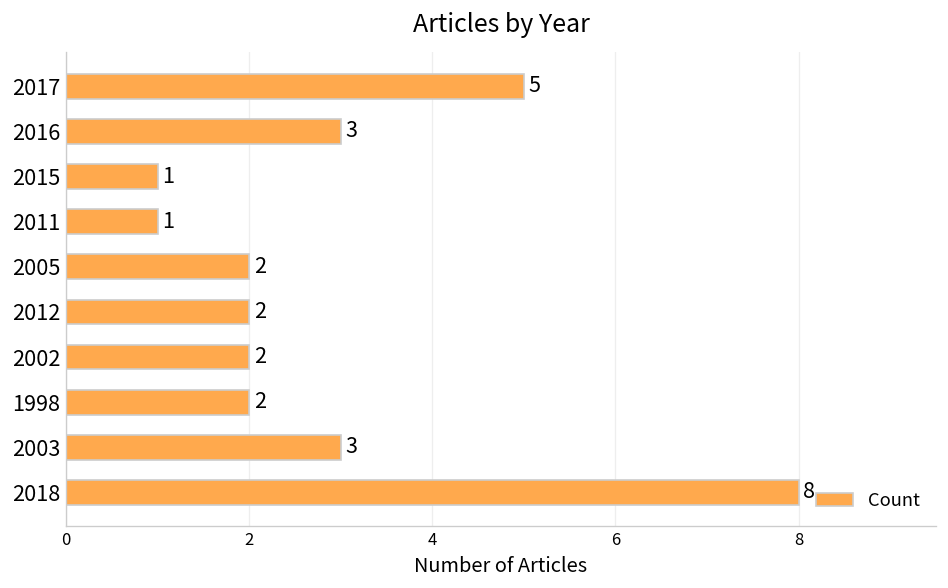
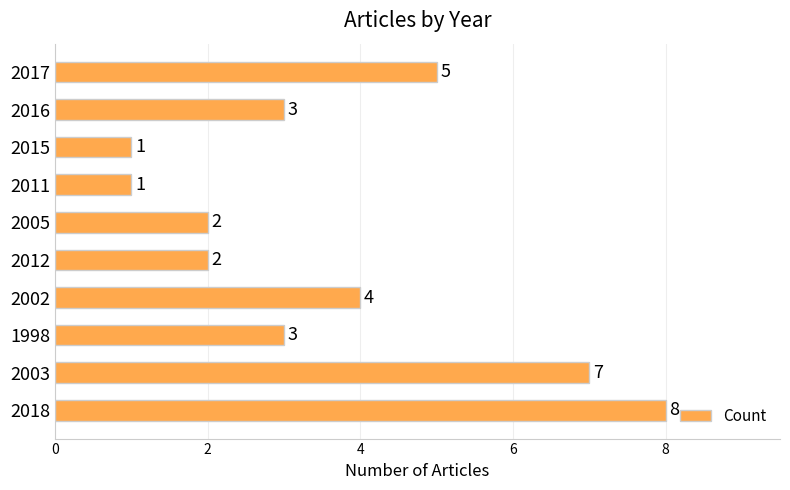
2002: 2 -> 4
1998: 2 -> 3
2003: 3 -> 7
